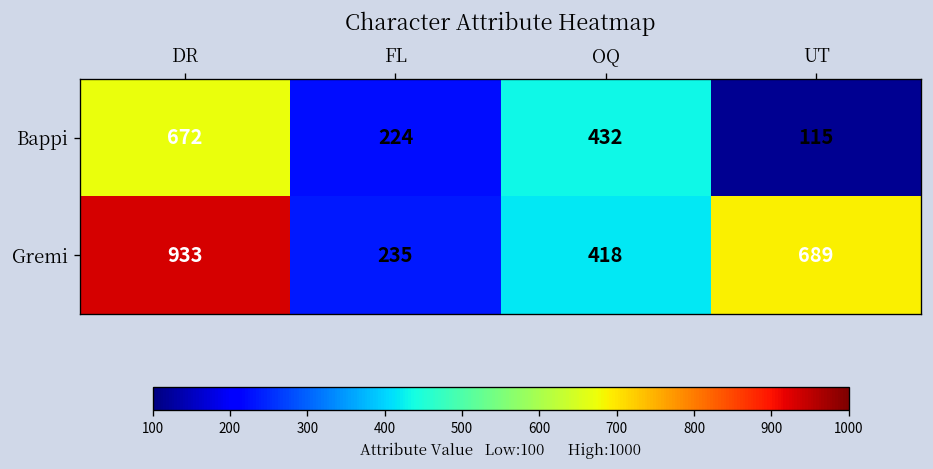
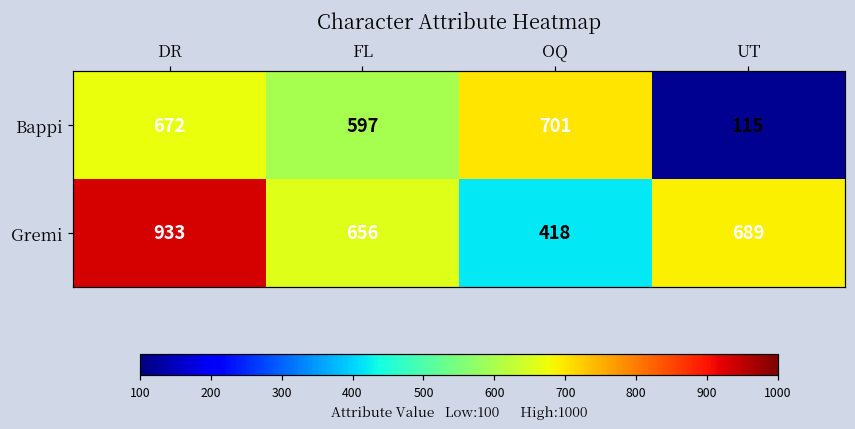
Bappi, FL: 224 -> 597
Bappi, OQ: 432 -> 701
Gremi, FL: 235 -> 656
